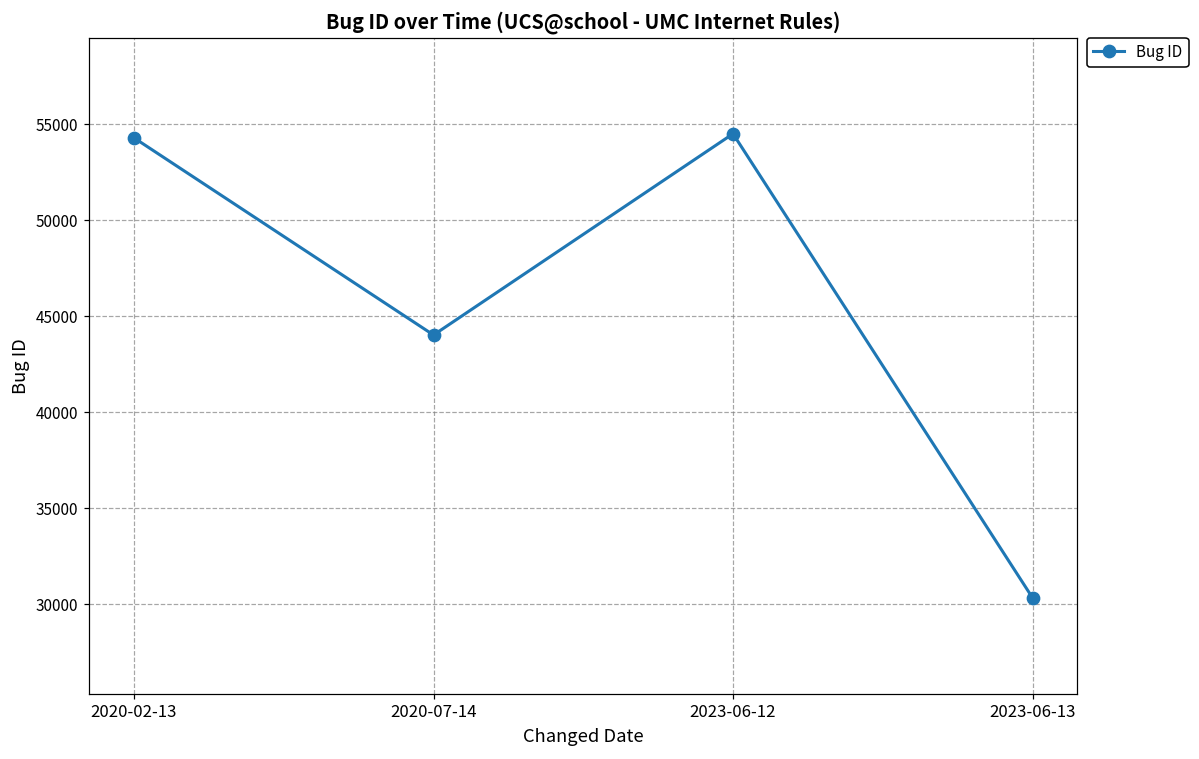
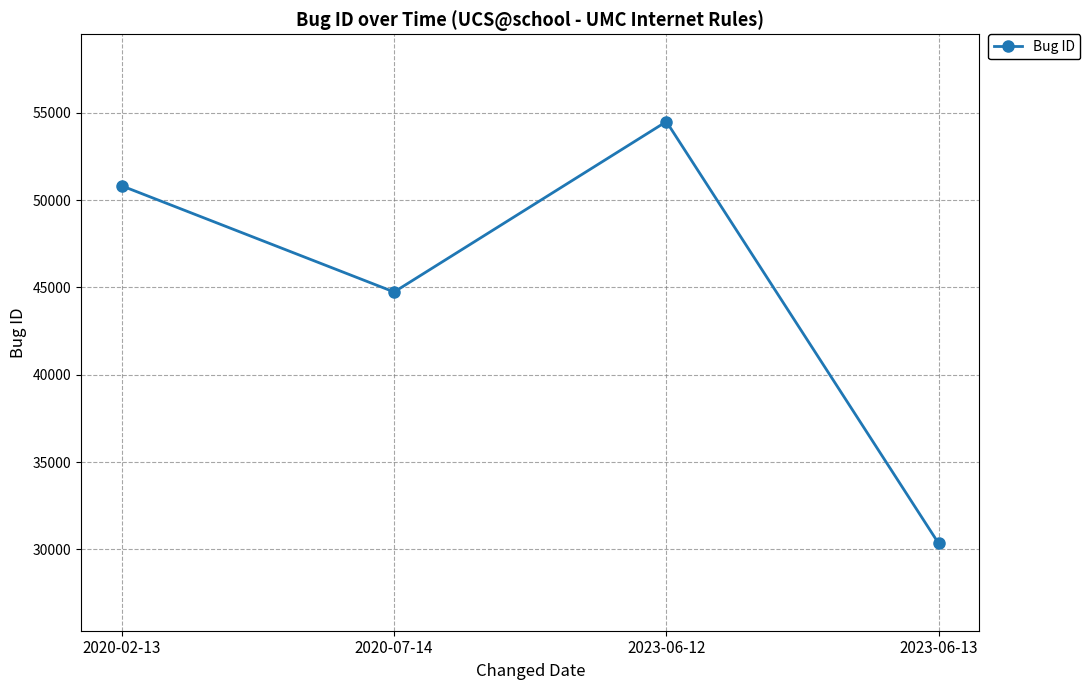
2020-02-13: 54300 -> 50800
2020-07-14: 44000 -> 44700
